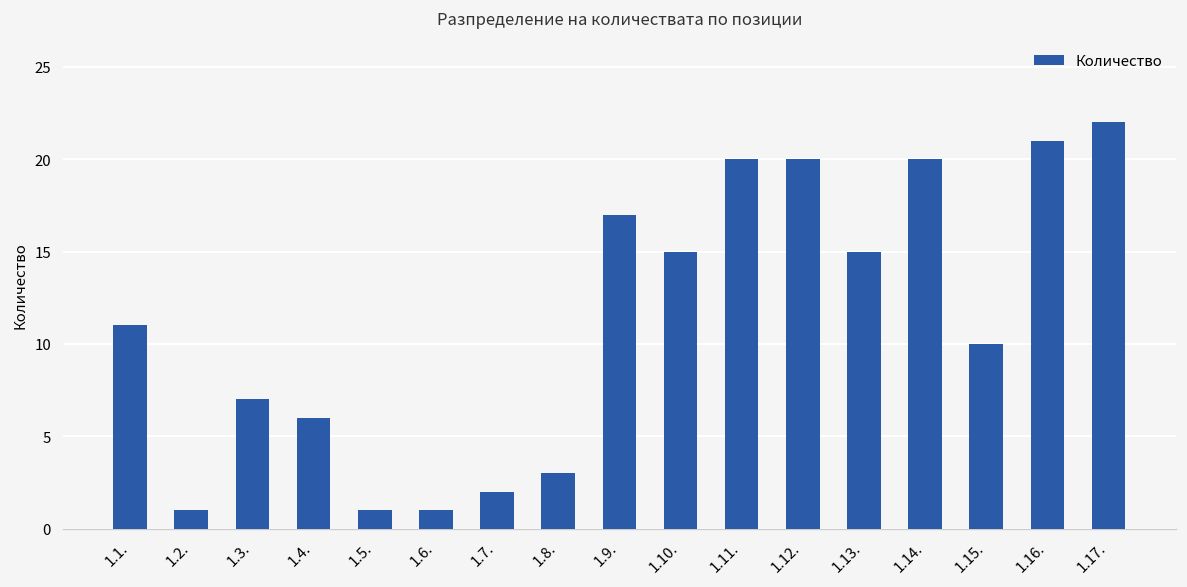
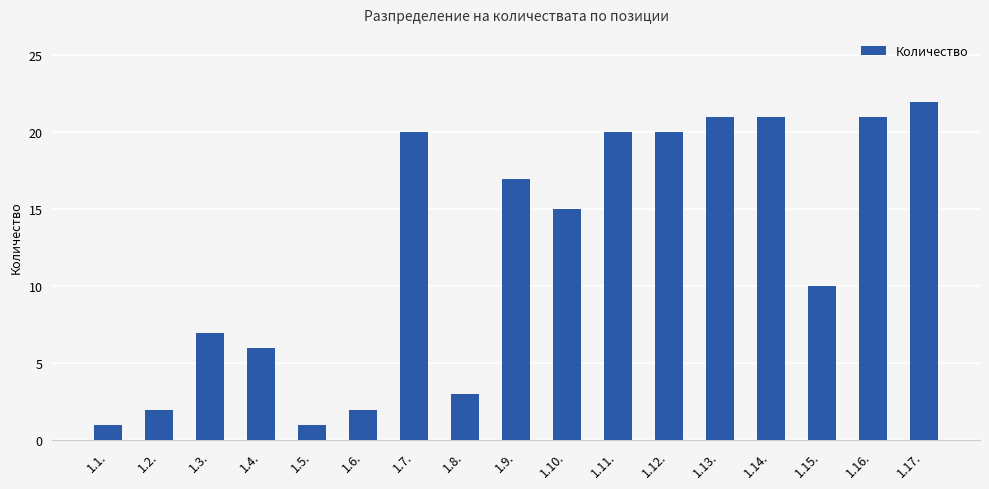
1.1.: 11 -> 1
1.2.: 1 -> 2
1.6.: 1 -> 2
1.7.: 2 -> 20
1.13.: 15 -> 21
1.14.: 20 -> 21
